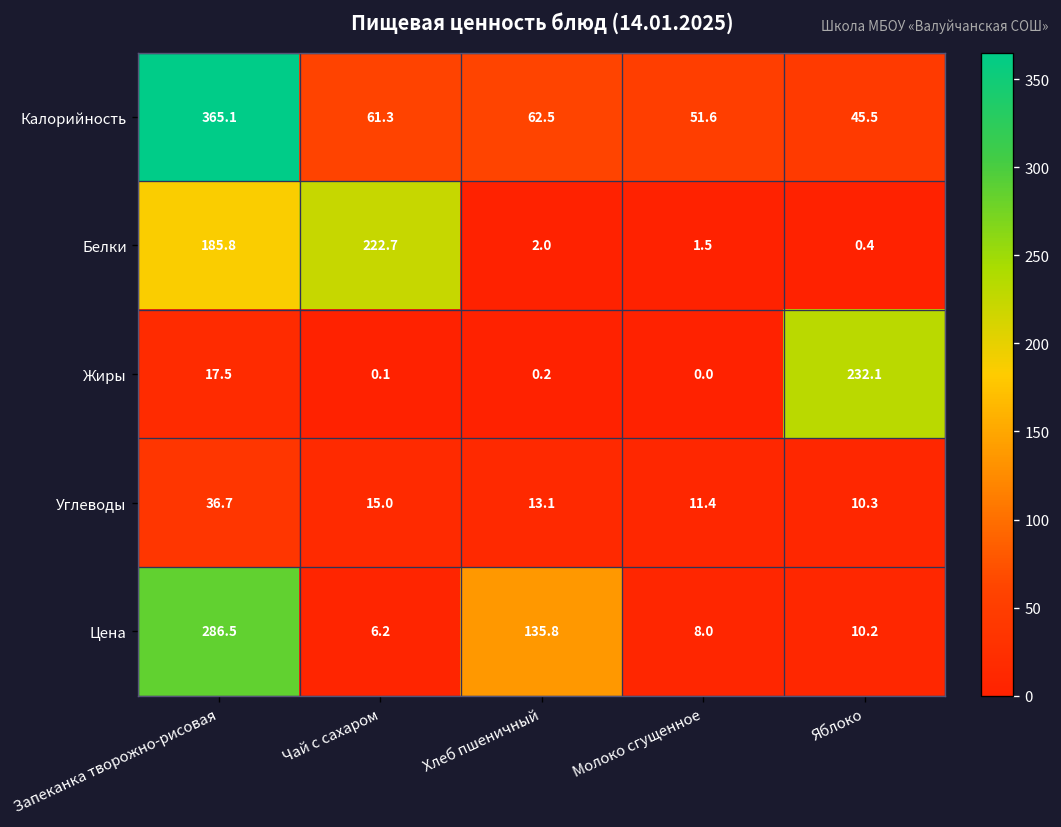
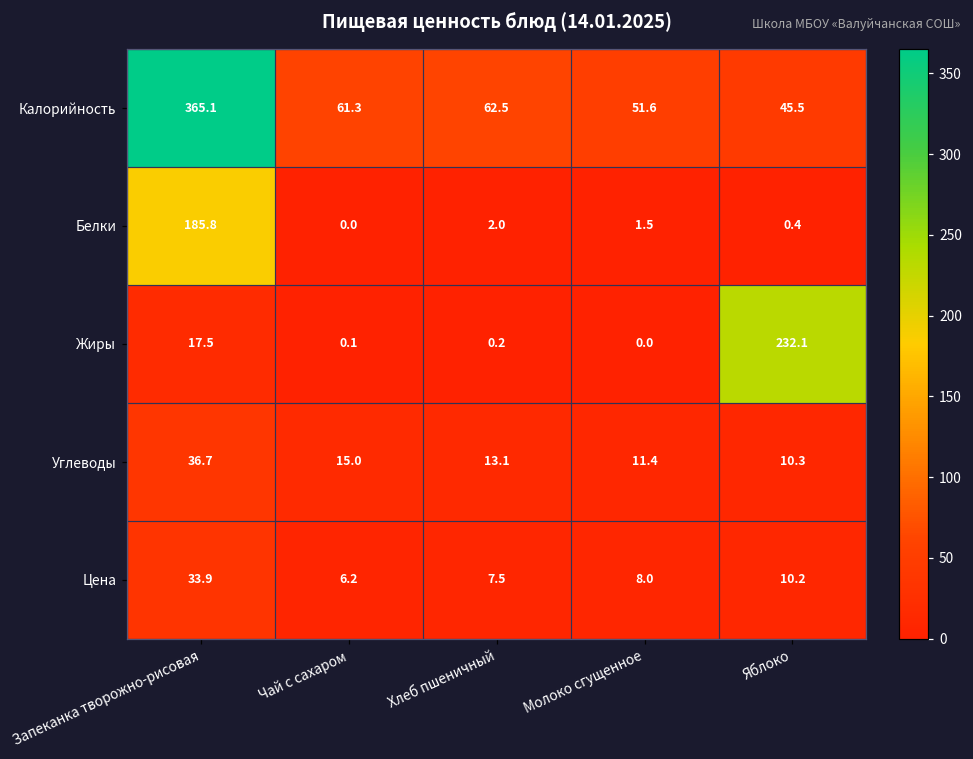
Белки, Чай с сахаром: 222.7 -> 0.0
Цена, Запеканка творожно-рисовая: 286.5 -> 33.9
Цена, Хлеб пшеничный: 135.8 -> 7.5
